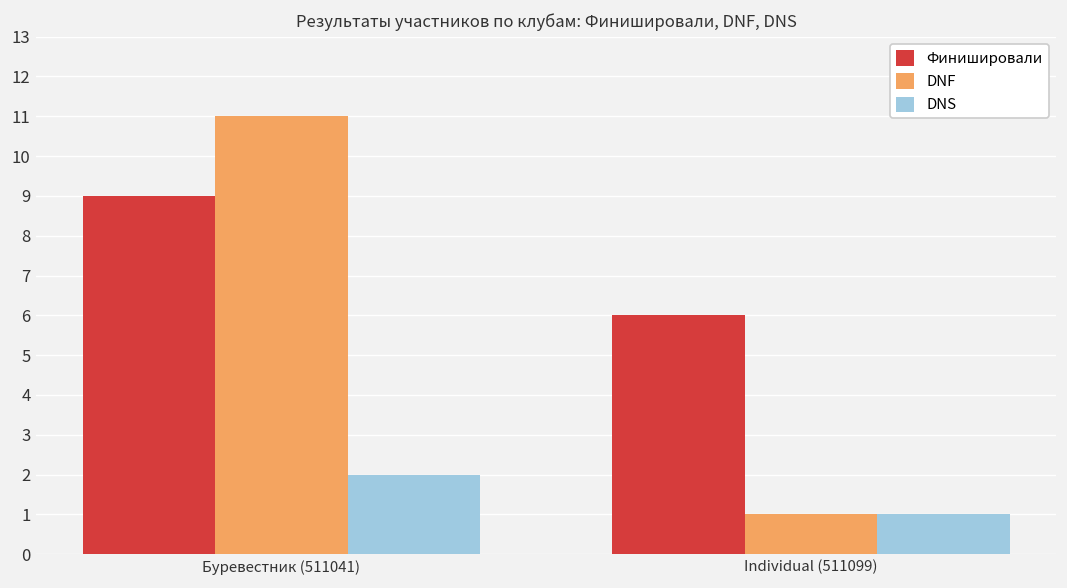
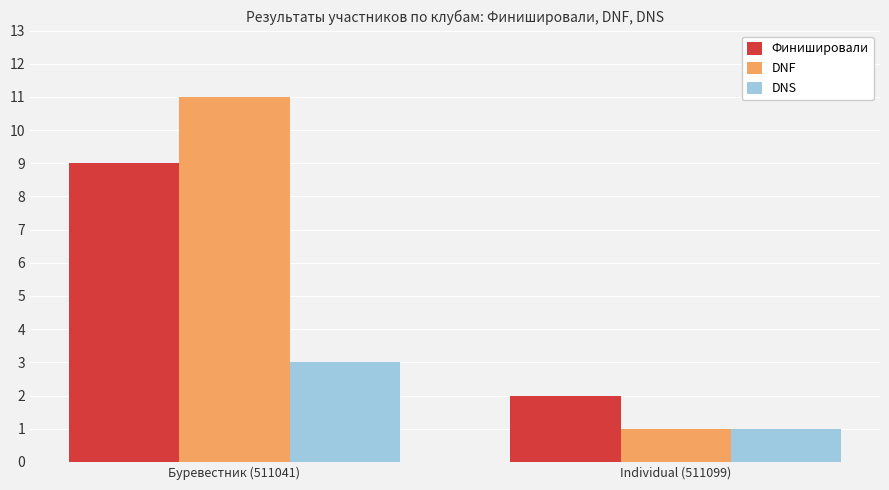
DNS, Буревестник (511041): 2 -> 3
Финишировали, Individual (511099): 6 -> 2
